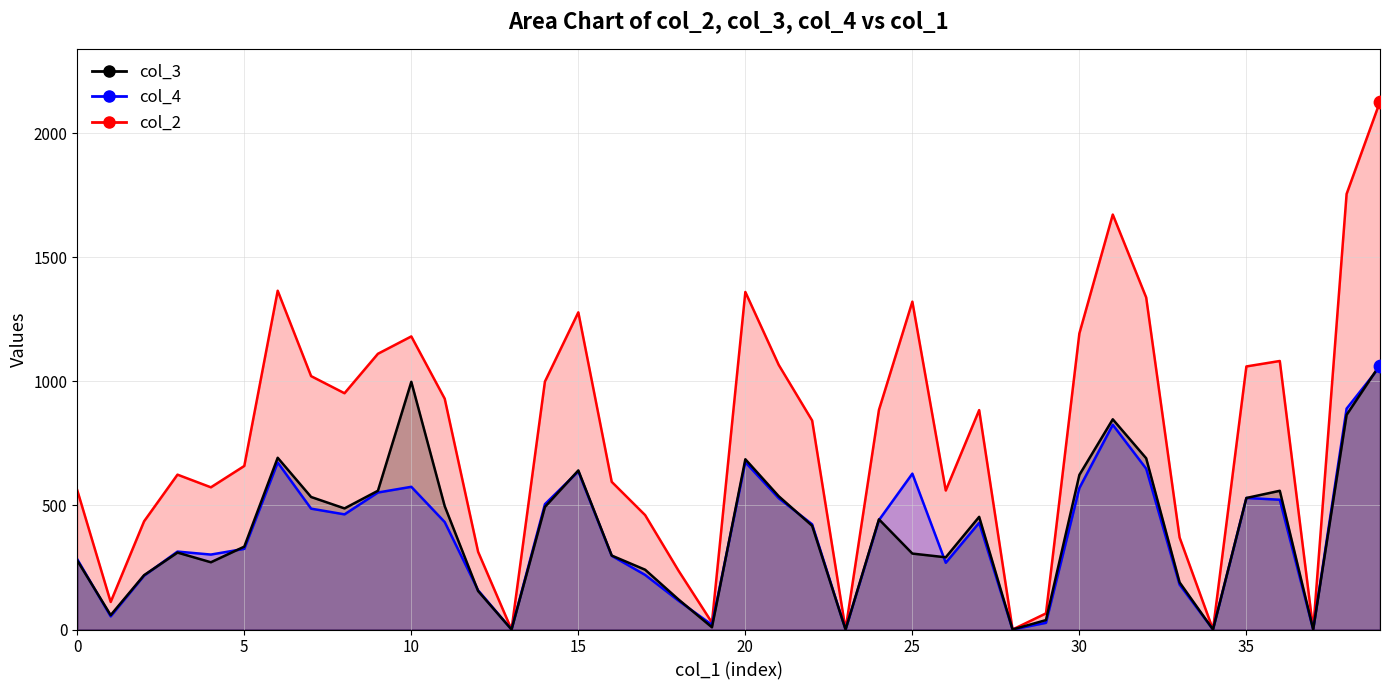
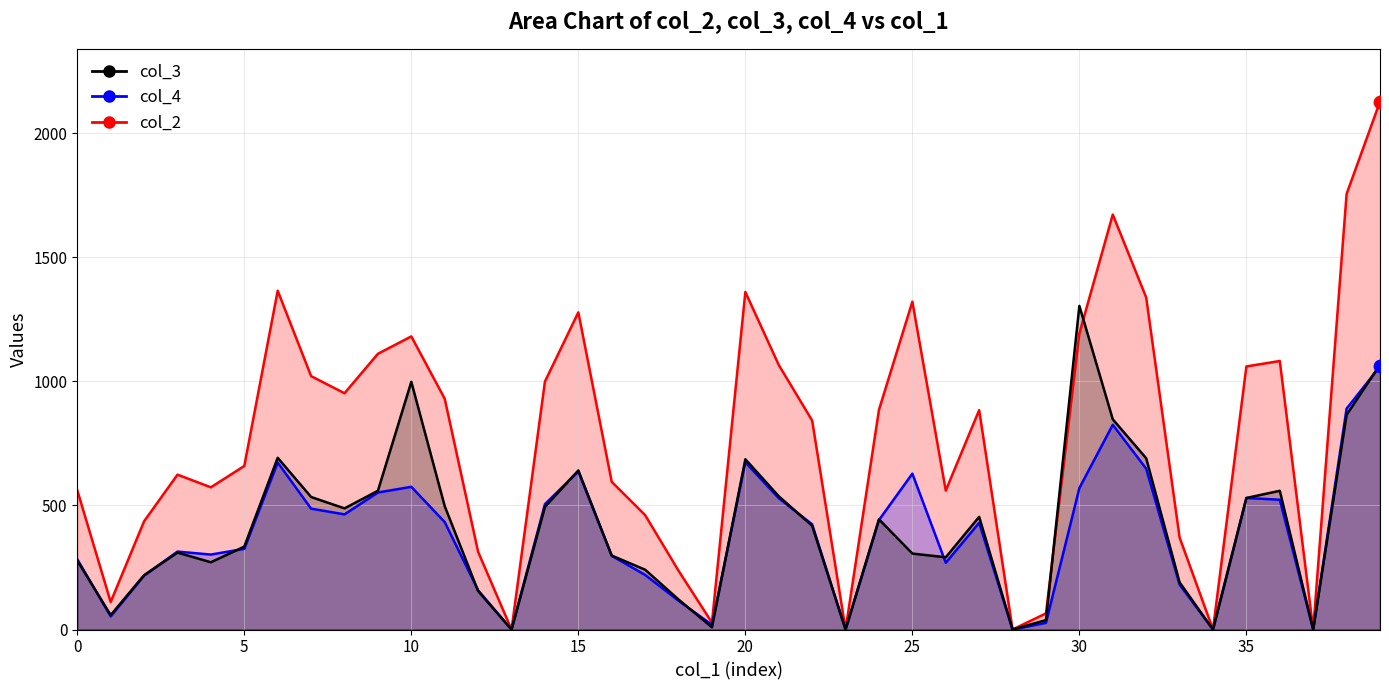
col_3, 30: 620 -> 1300
